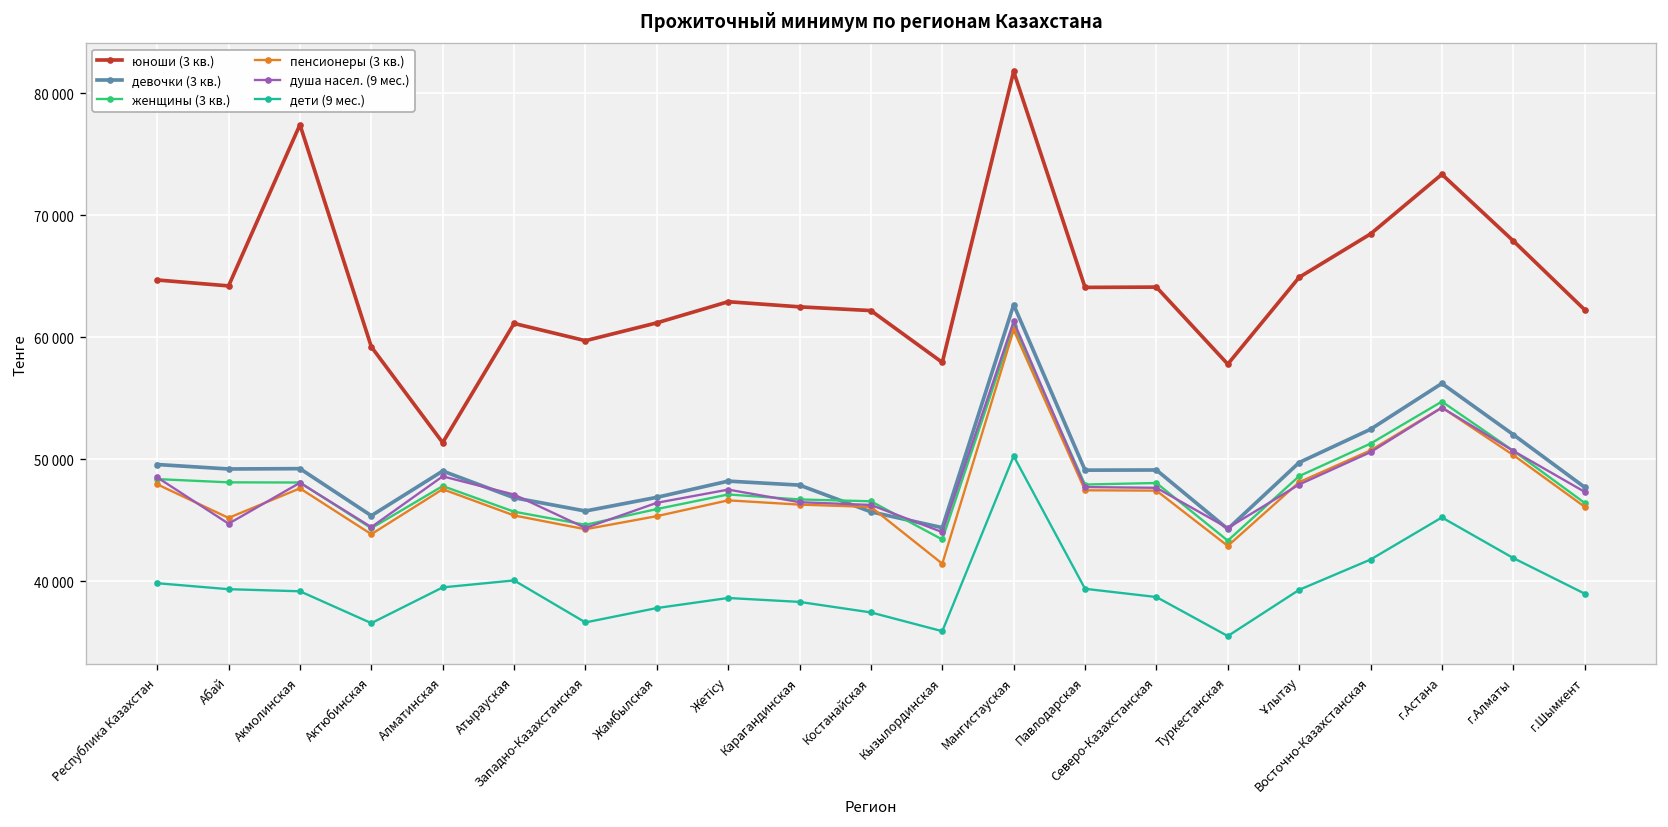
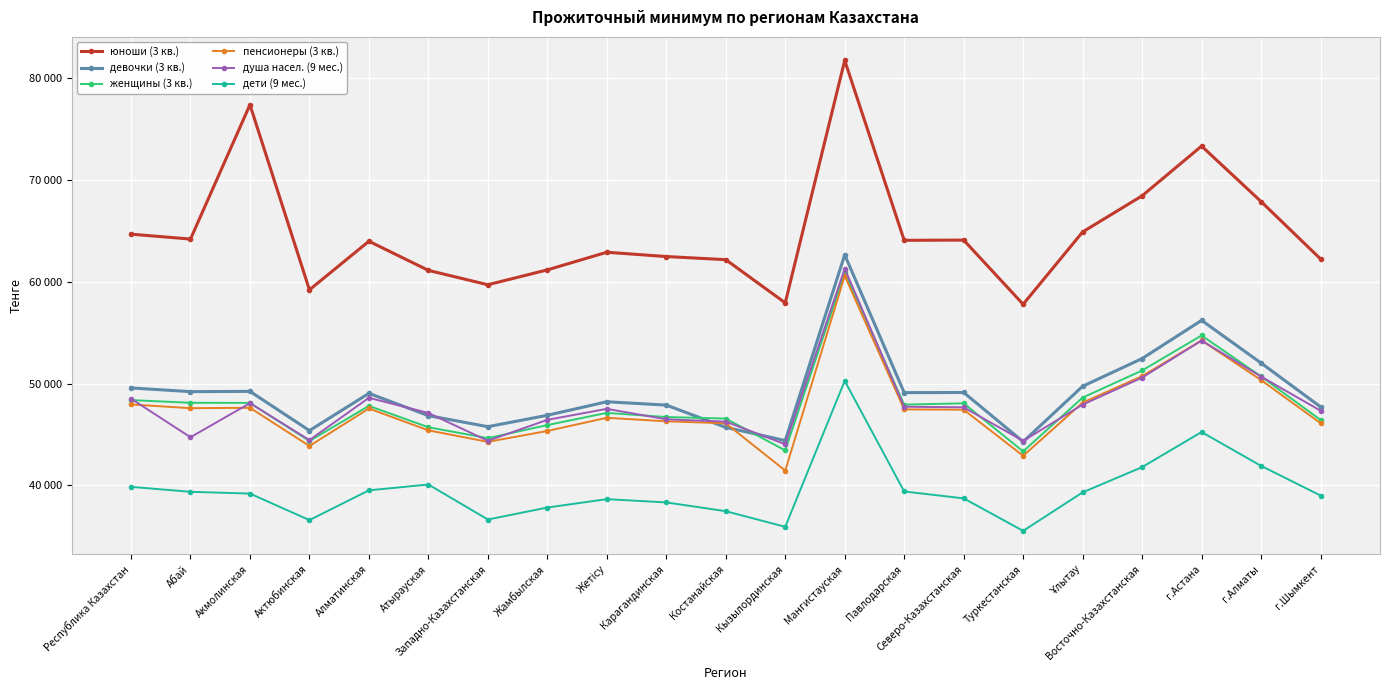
пенсионеры (3 кв.), Абай: 45200 -> 47600
юноши (3 кв.), Алматинская: 51400 -> 64000
